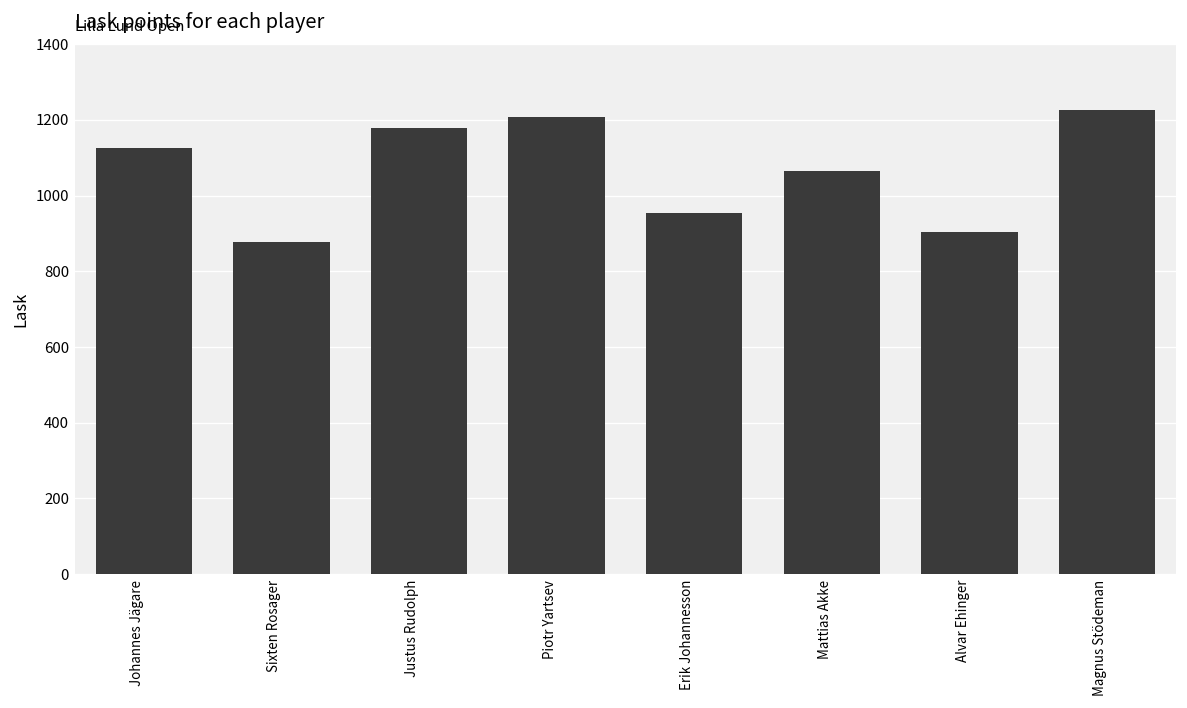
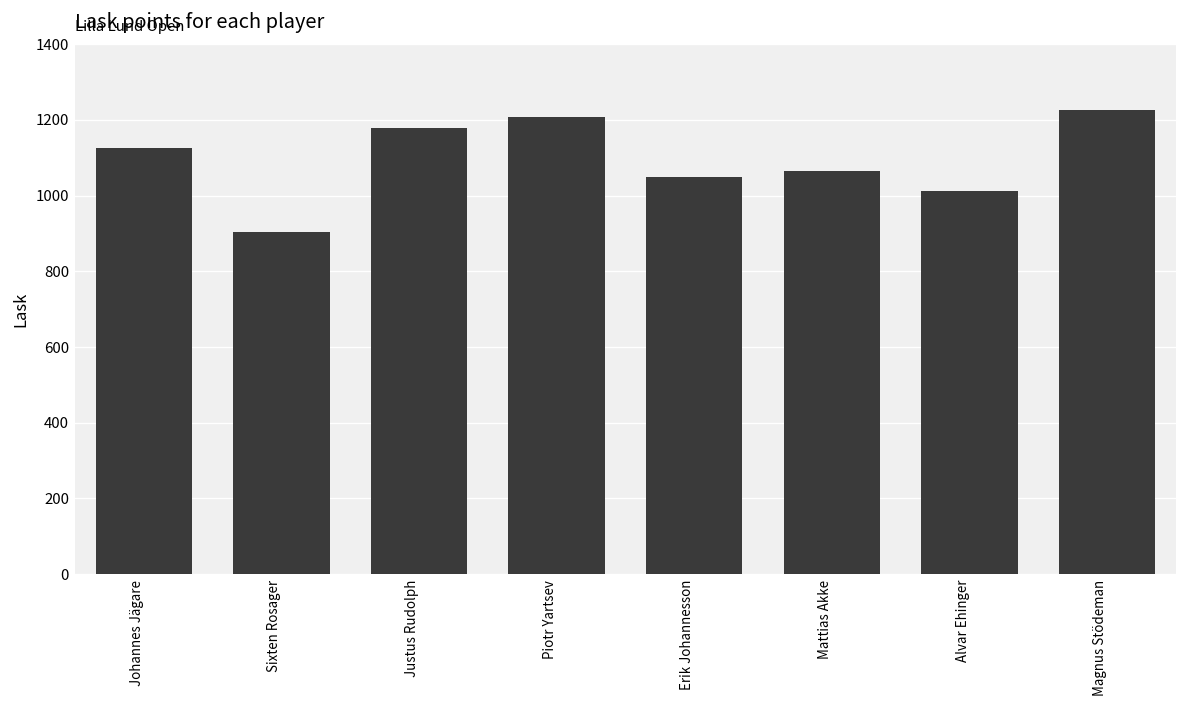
Sixten Rosager: 880 -> 910
Erik Johannesson: 960 -> 1050
Alvar Ehinger: 900 -> 1010
